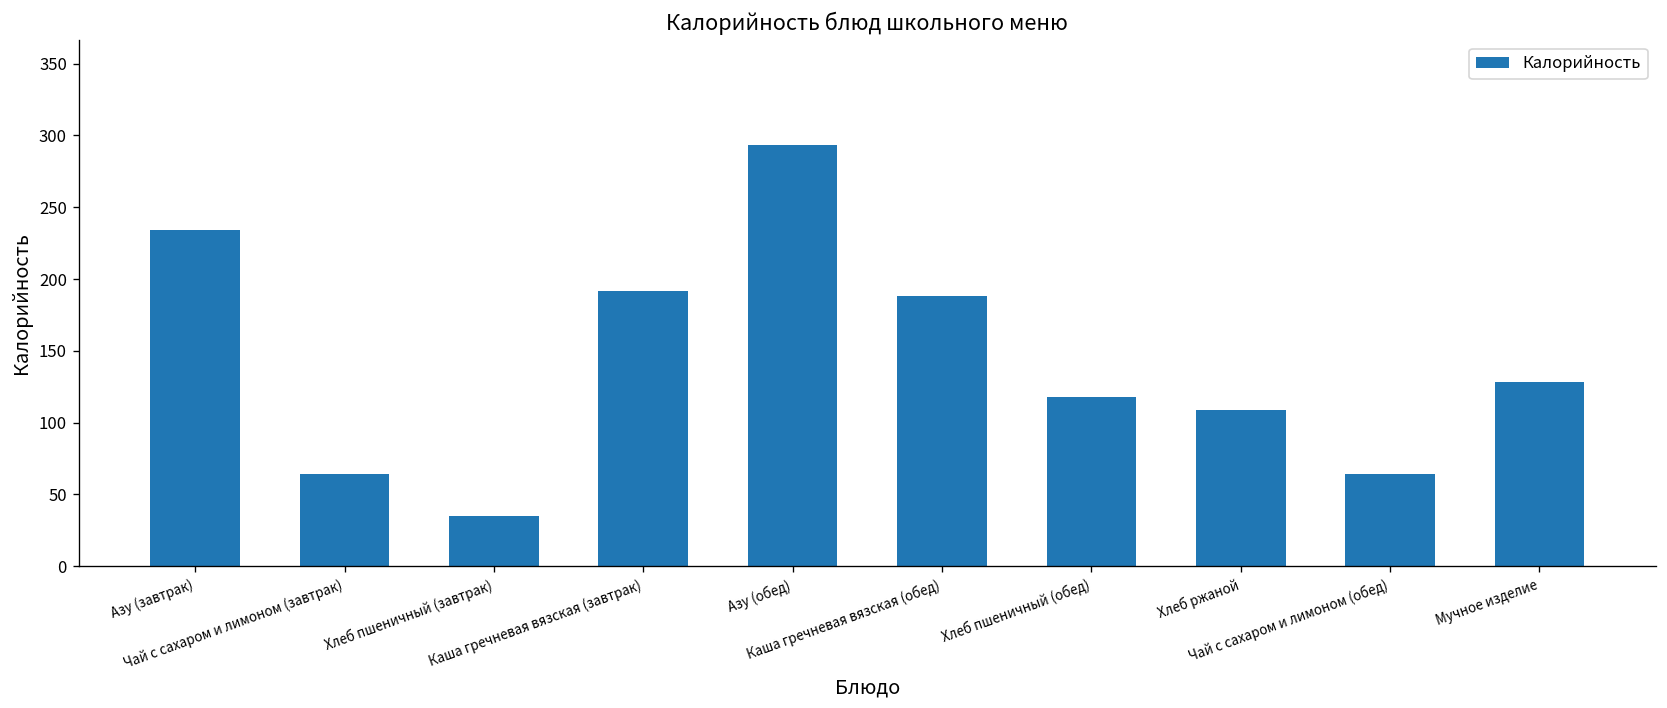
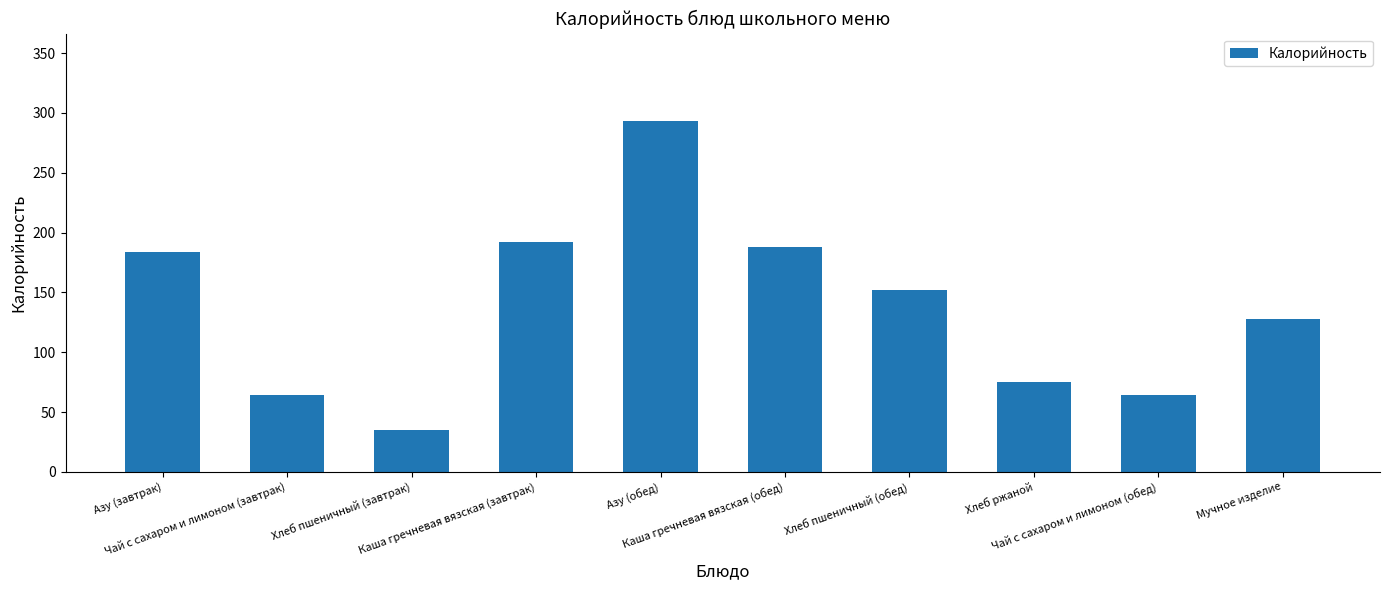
Азу (завтрак): 234 -> 184
Хлеб пшеничный (обед): 118 -> 152
Хлеб ржаной: 109 -> 75
